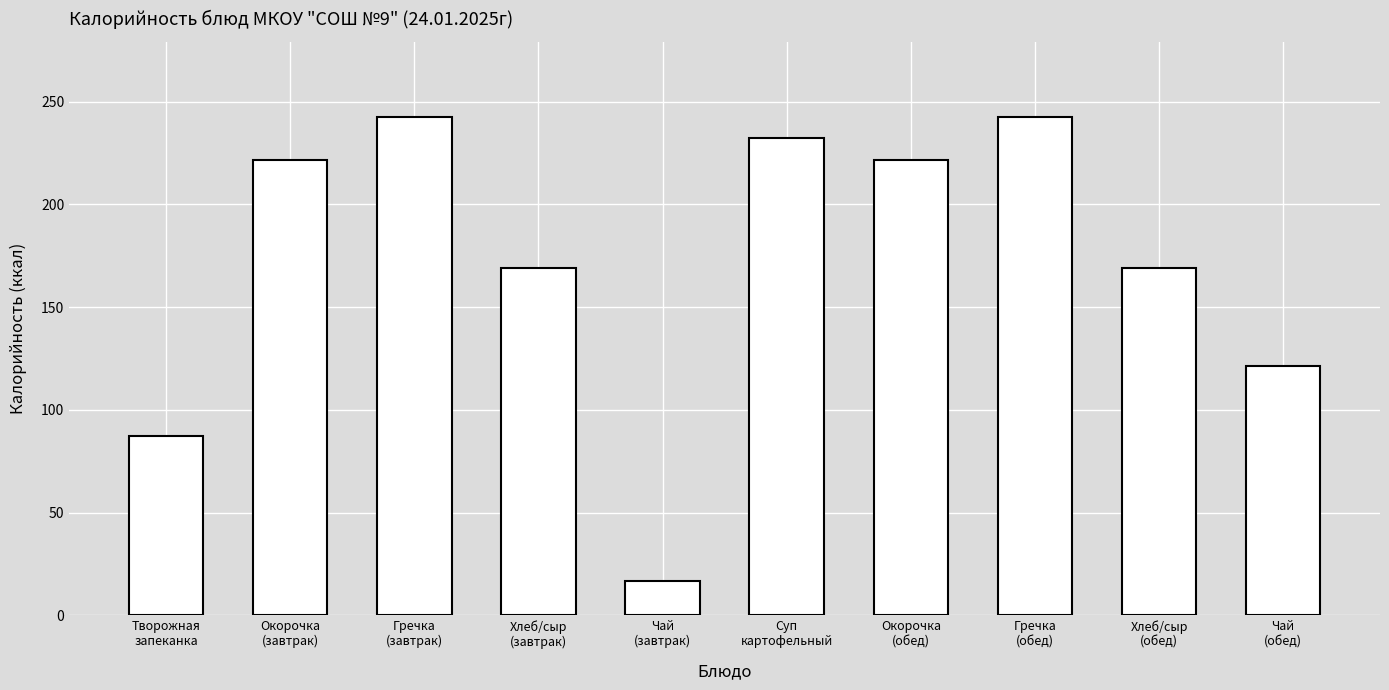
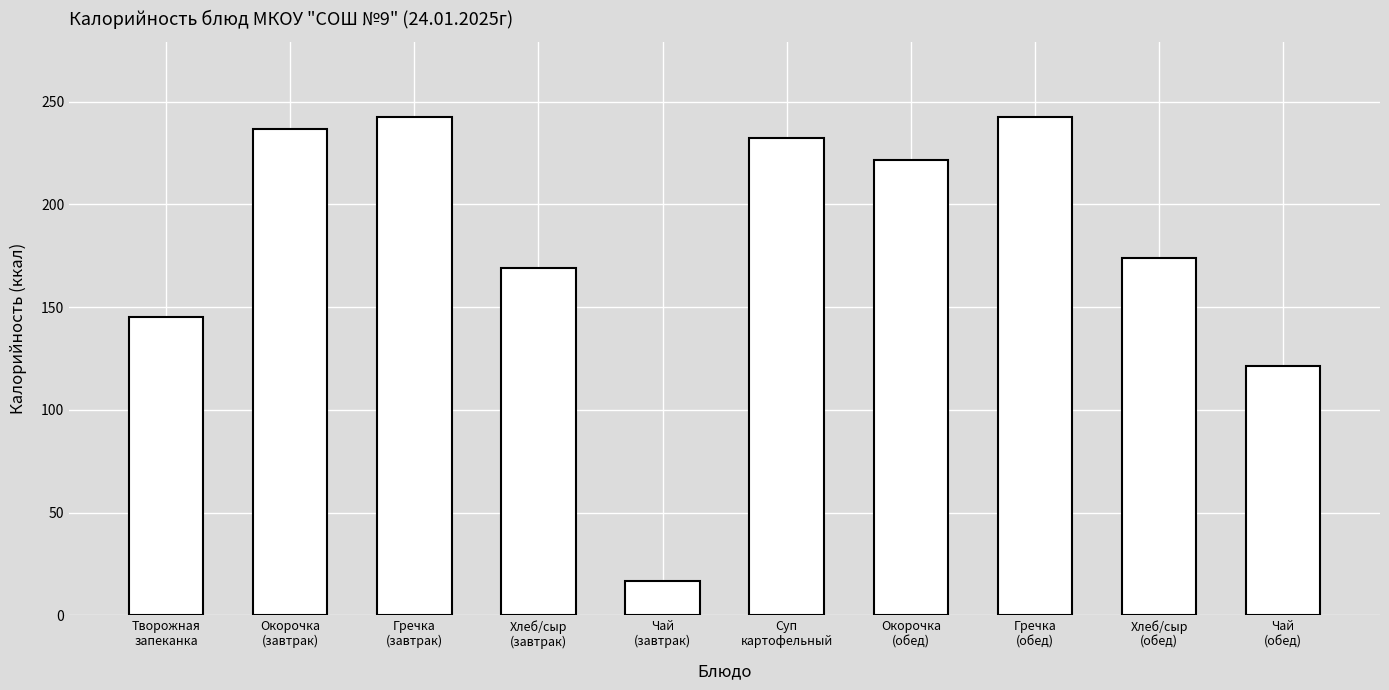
Творожная запеканка: 87 -> 145
Окорочка (завтрак): 221 -> 237
Хлеб/сыр (обед): 169 -> 174
